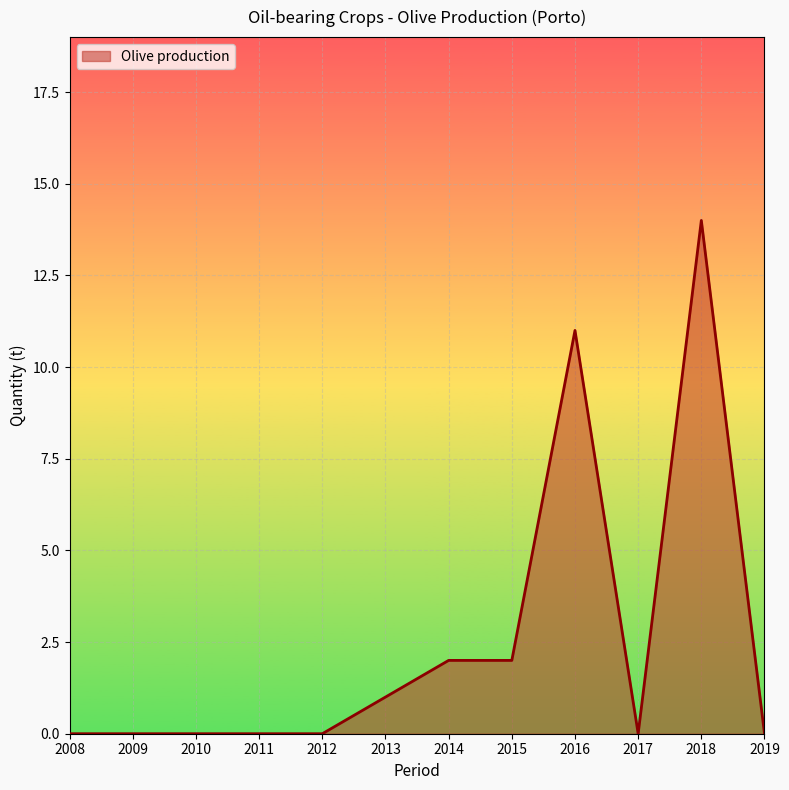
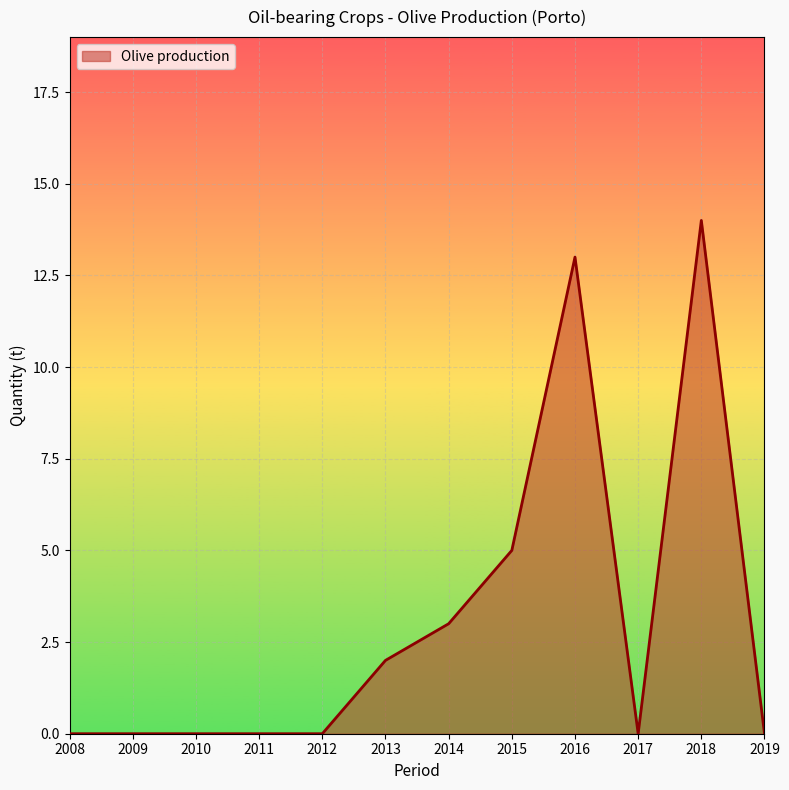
2013: 1 -> 2
2014: 2 -> 3
2015: 2 -> 5
2016: 11 -> 13
